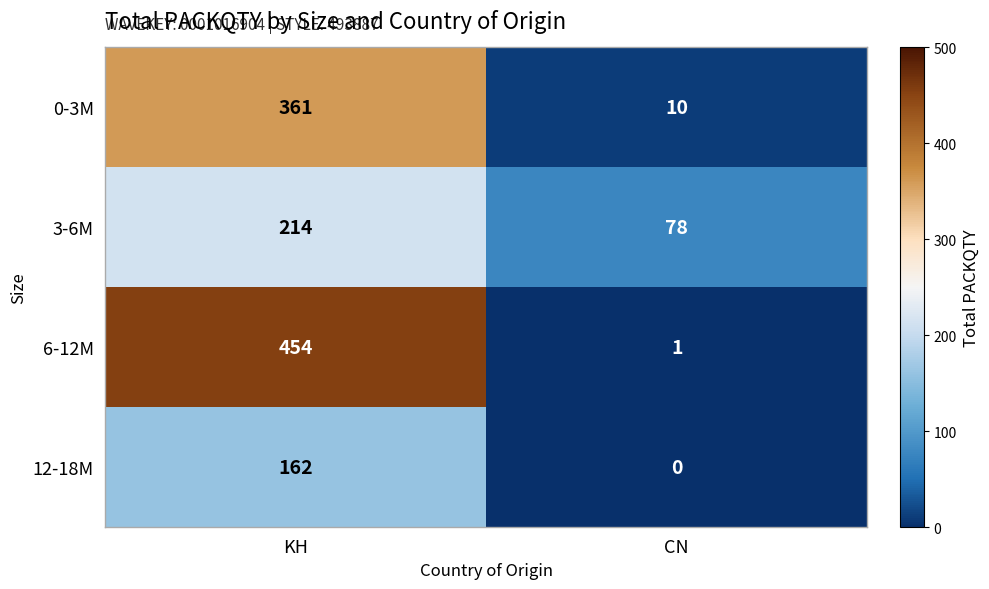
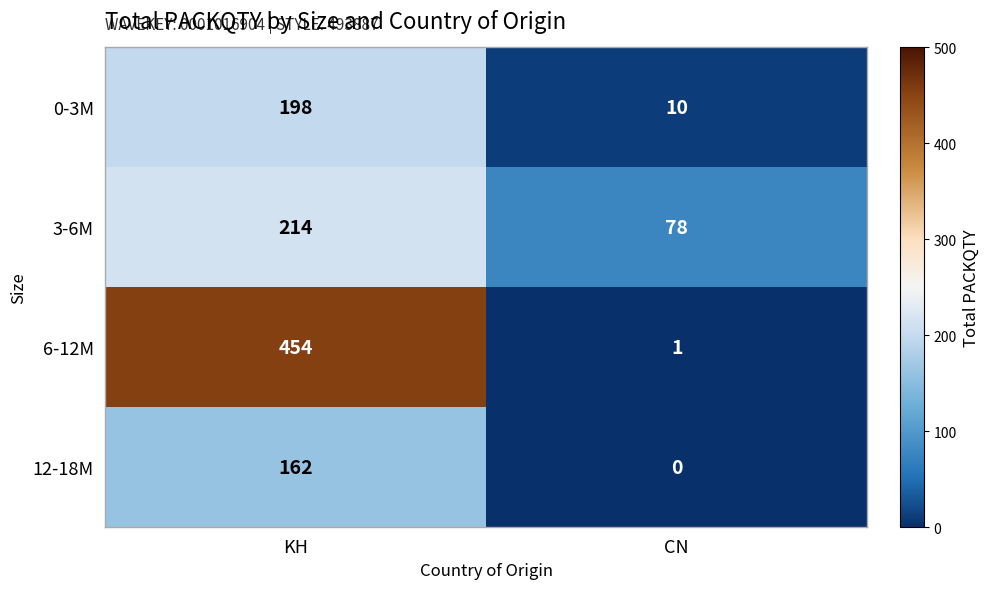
0-3M, KH: 361 -> 198
